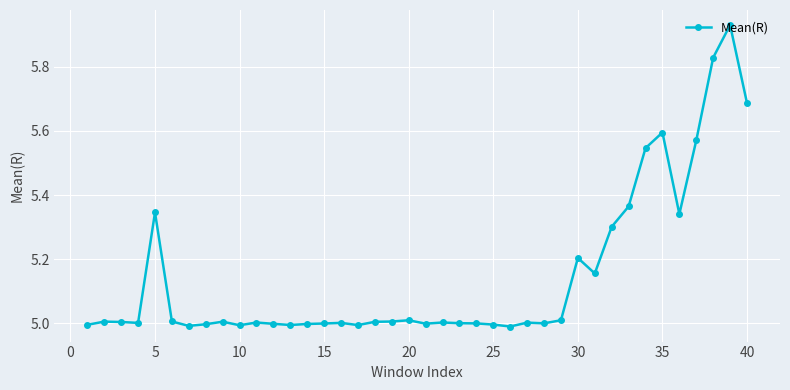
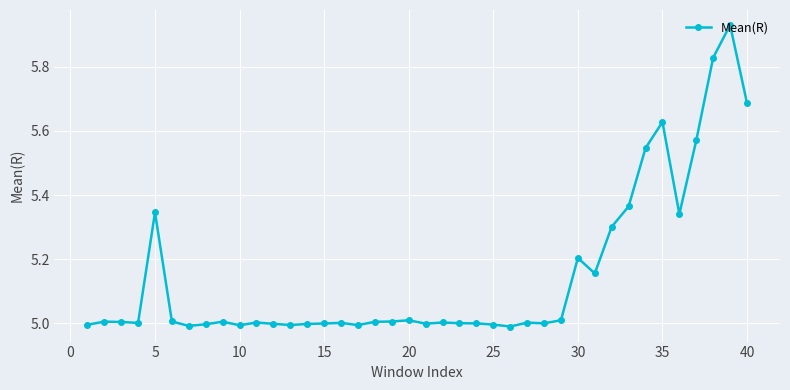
35: 5.60 -> 5.63
